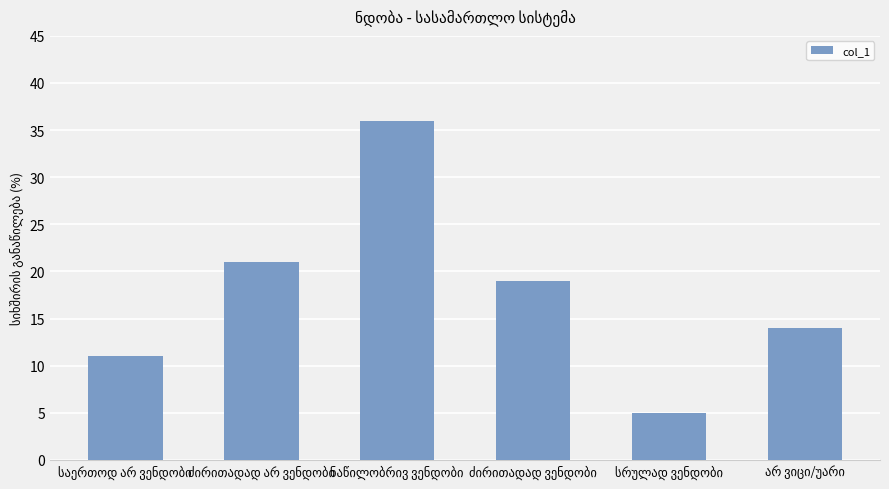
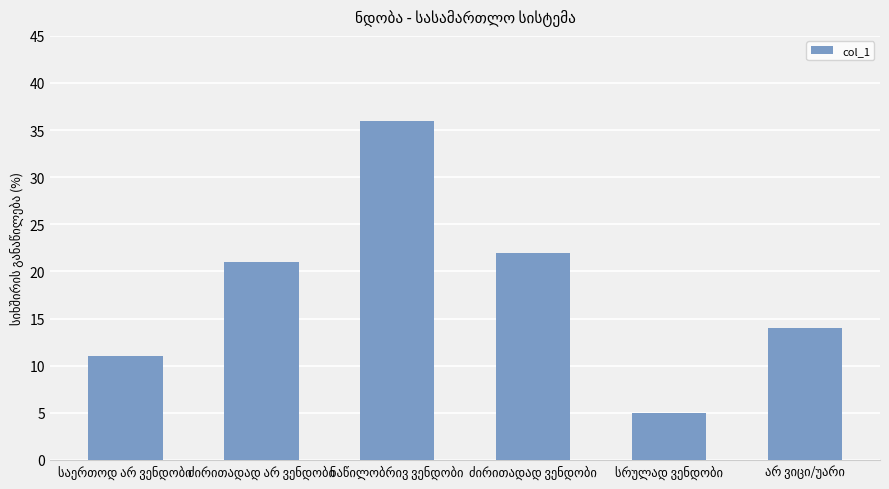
ძირითადად ვენდობი: 19 -> 22
